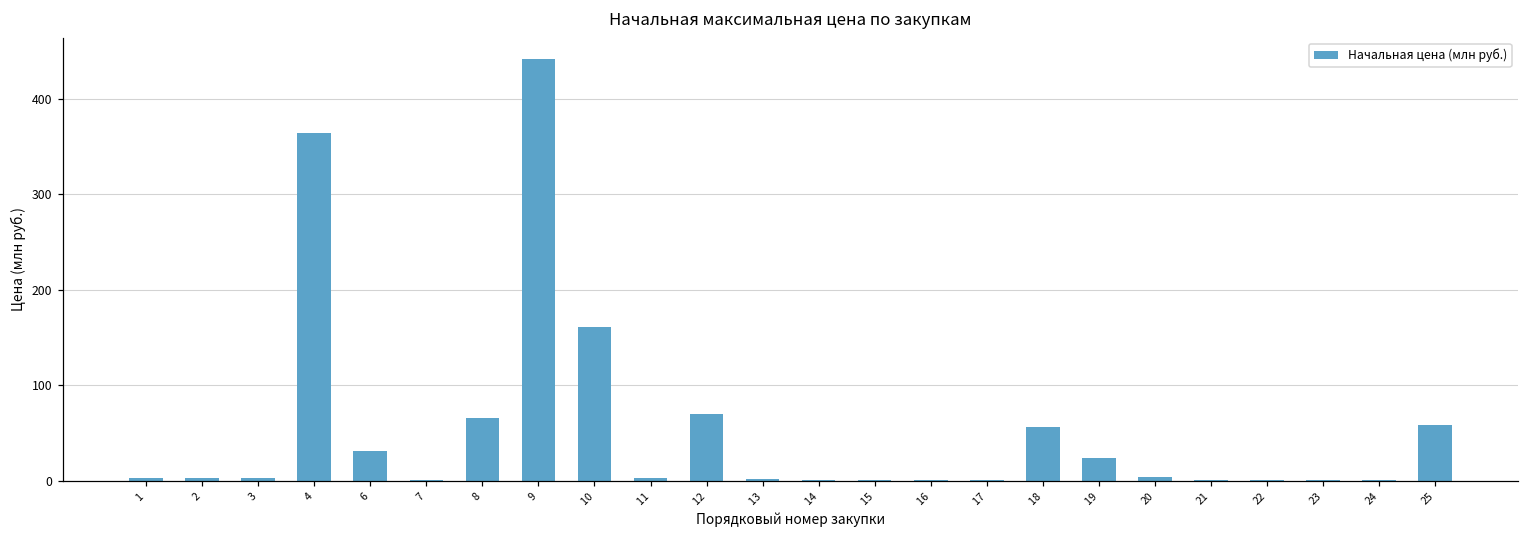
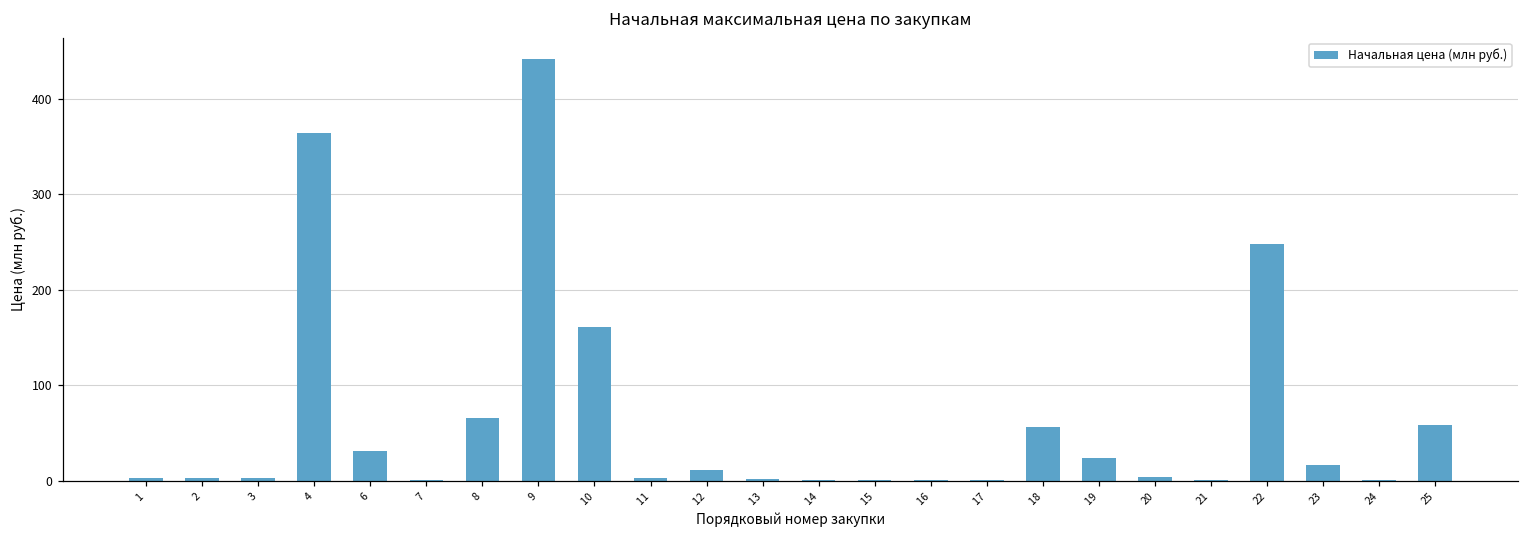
12: 70 -> 10
22: 0 -> 250
23: 0 -> 20
